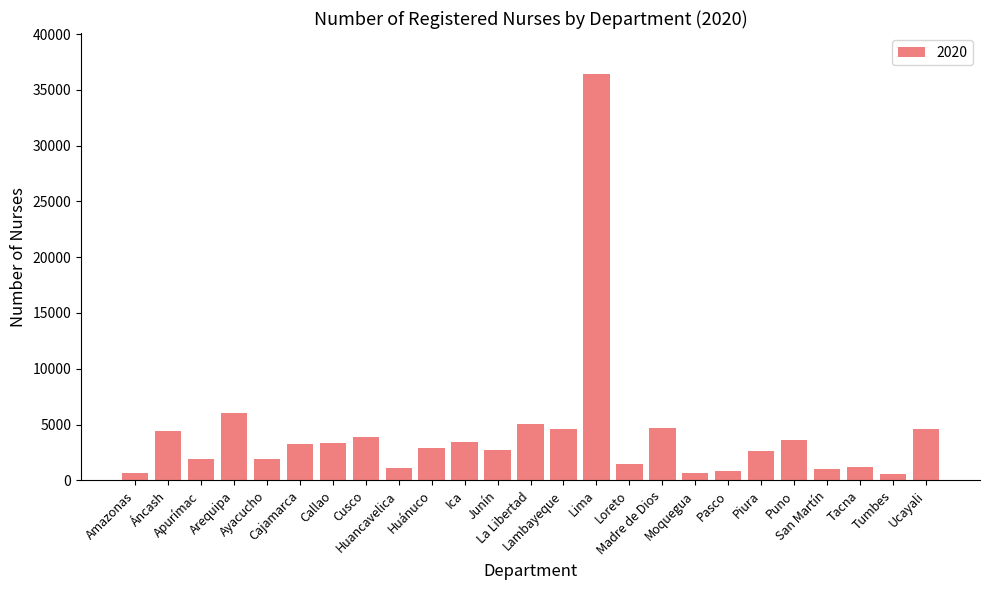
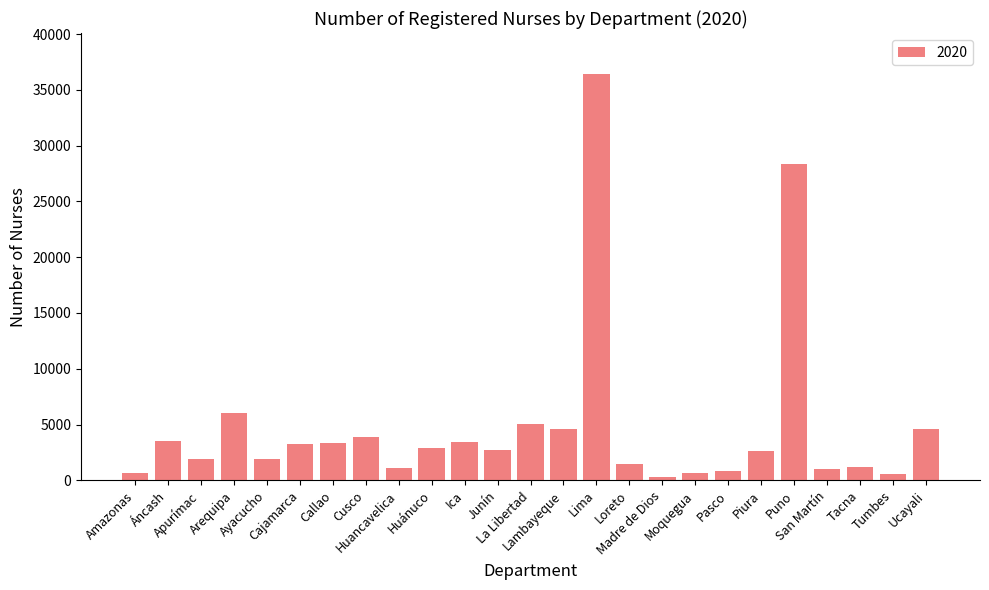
Áncash: 4400 -> 3500
Madre de Dios: 4700 -> 300
Puno: 3600 -> 28400
